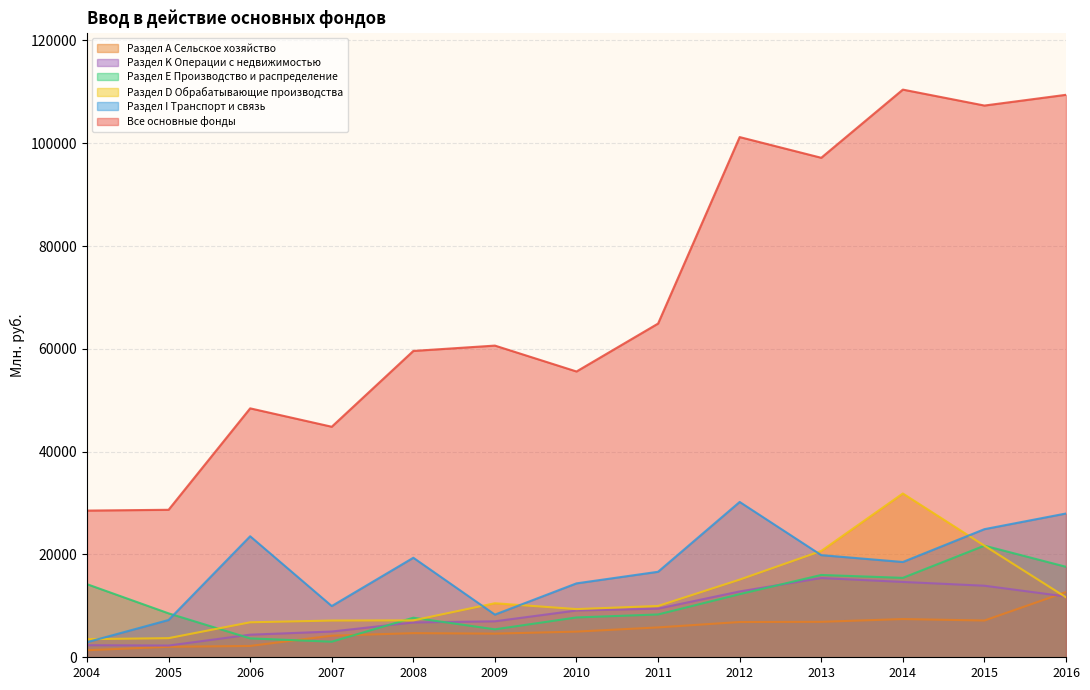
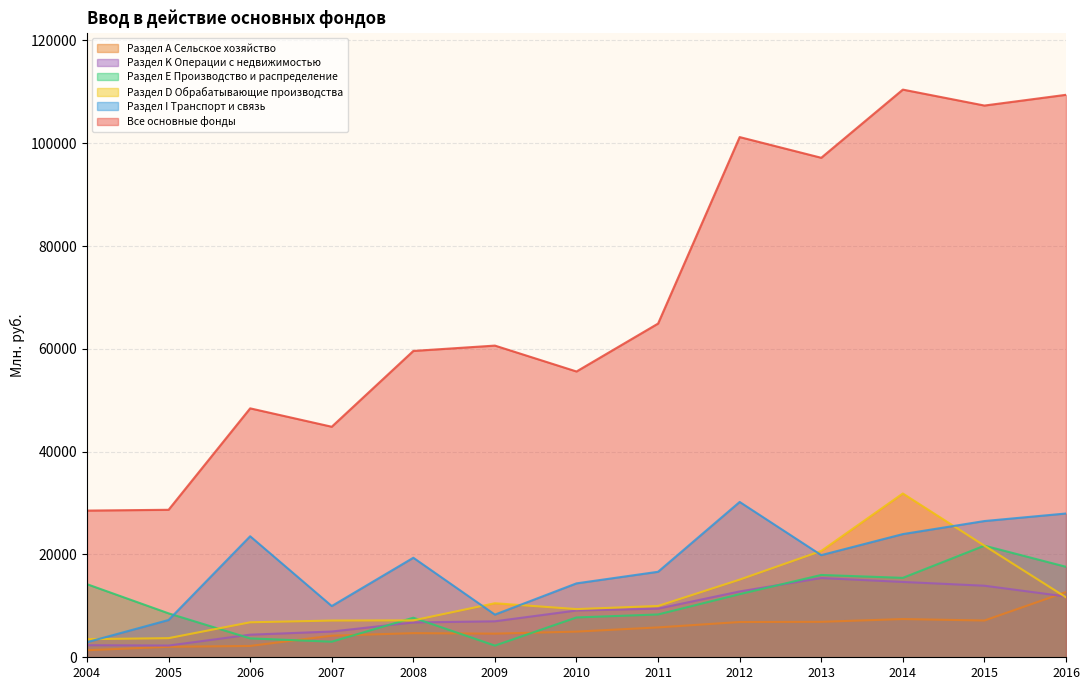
Раздел Е Производство и распределение, 2009: 5000 -> 2000
Раздел I Транспорт и связь, 2014: 19000 -> 24000
Раздел I Транспорт и связь, 2015: 25000 -> 27000
